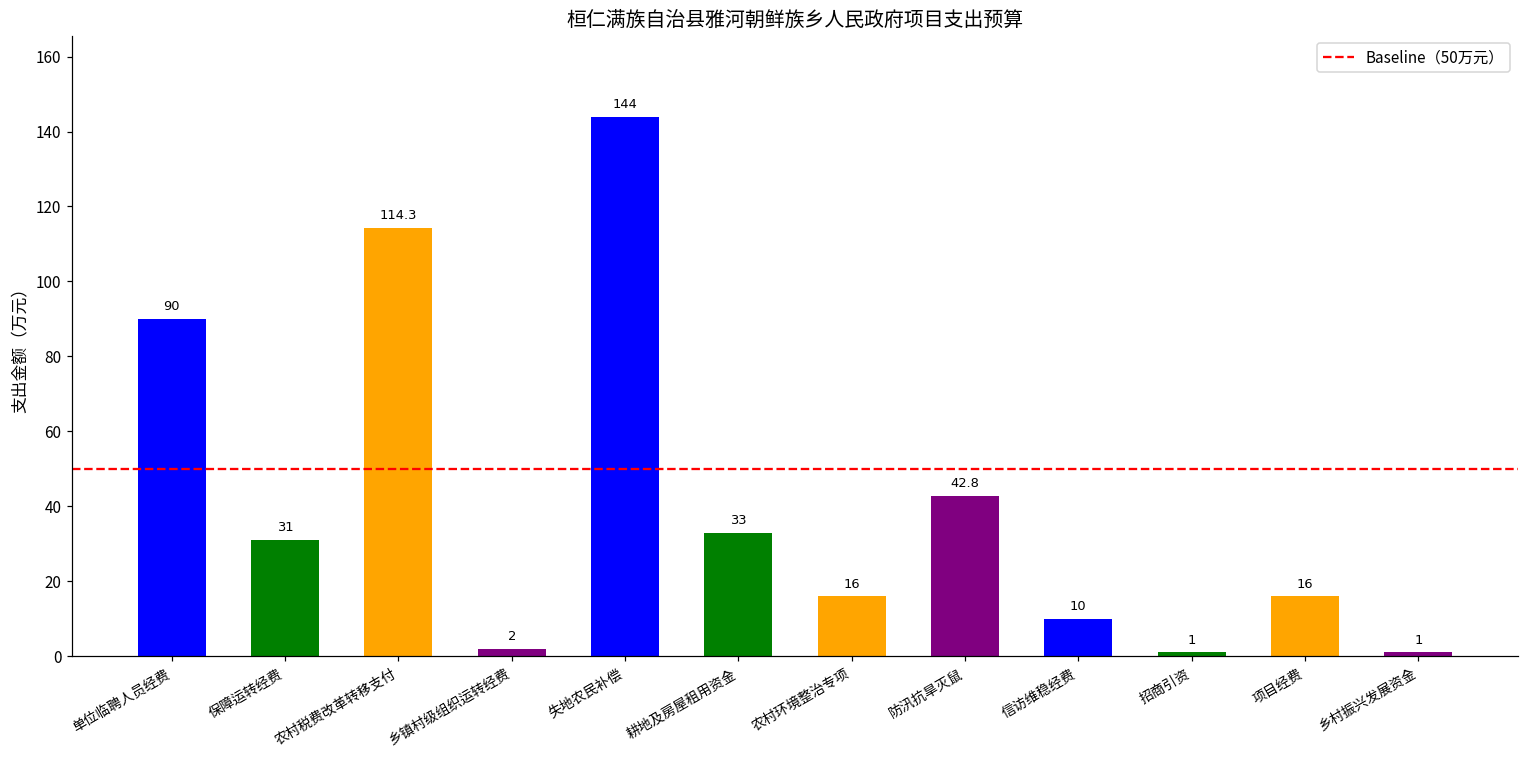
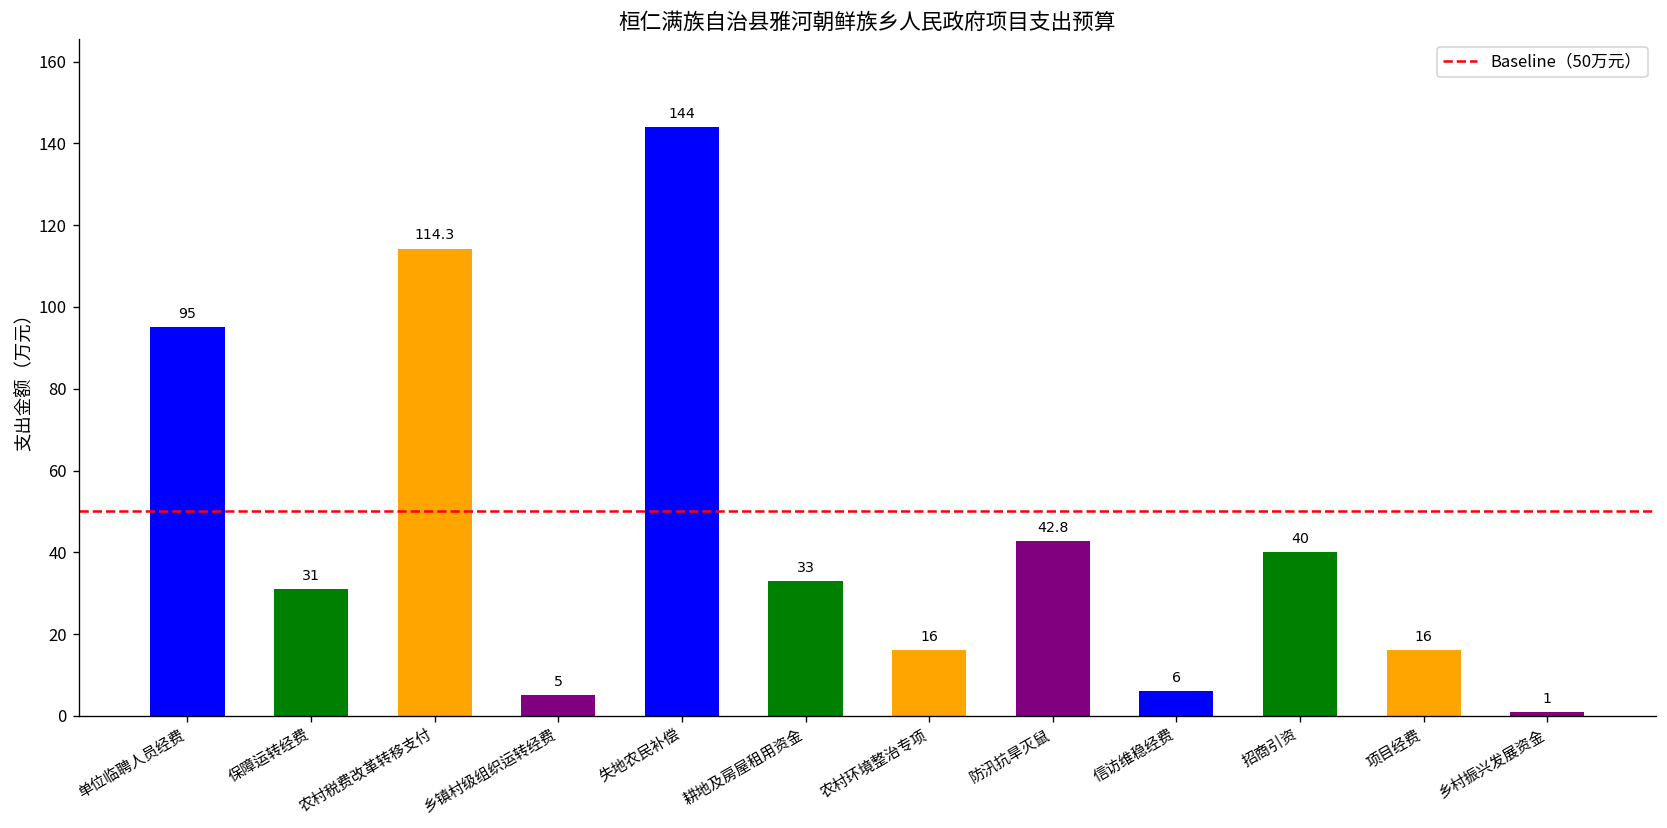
单位临聘人员经费: 90 -> 95
乡镇村级组织运转经费: 2 -> 5
信访维稳经费: 10 -> 6
招商引资: 1 -> 40
